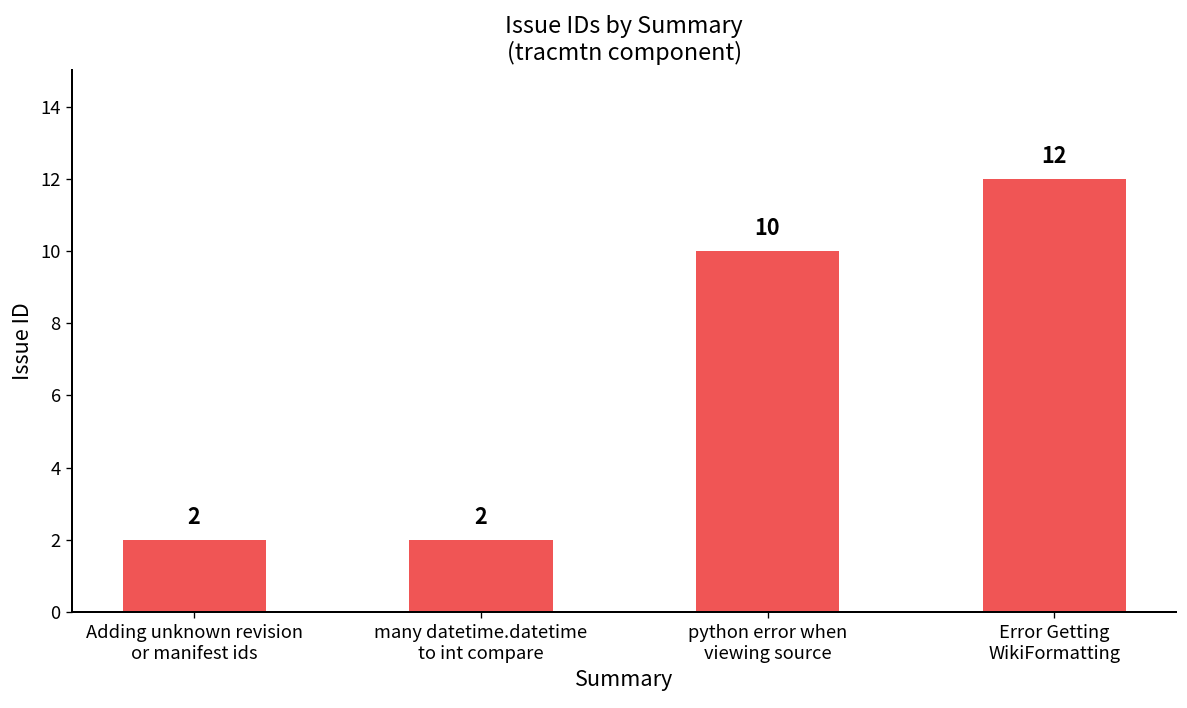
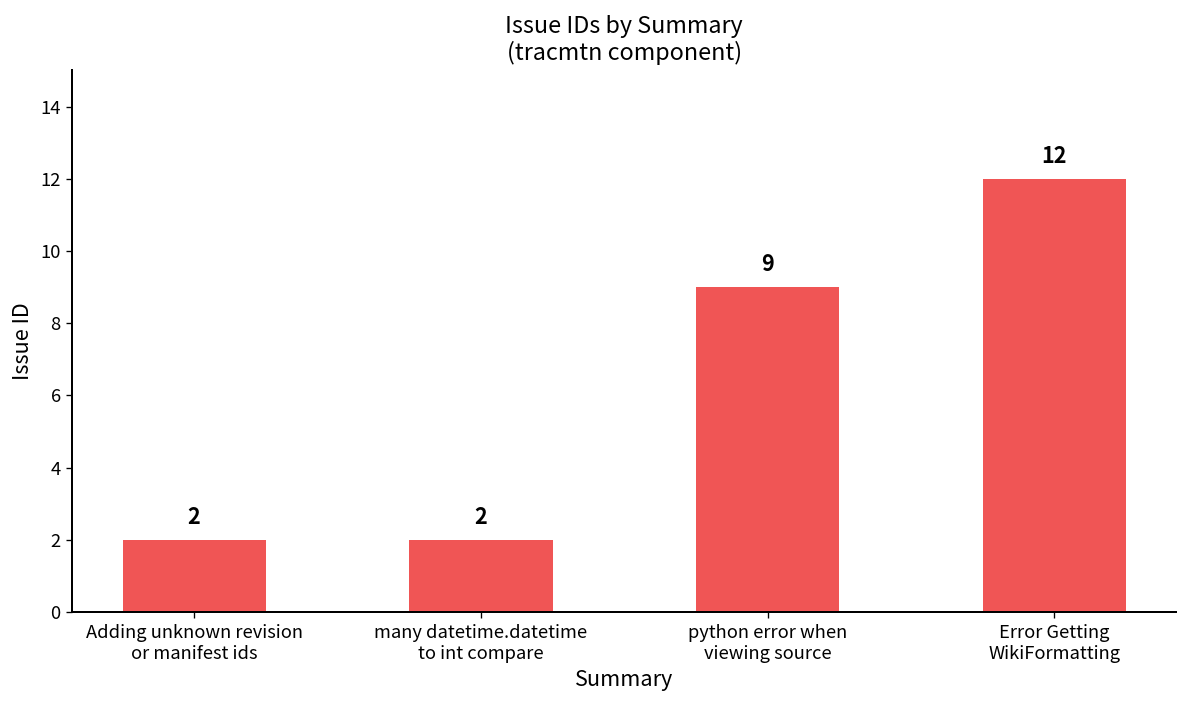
python error when viewing source: 10 -> 9
